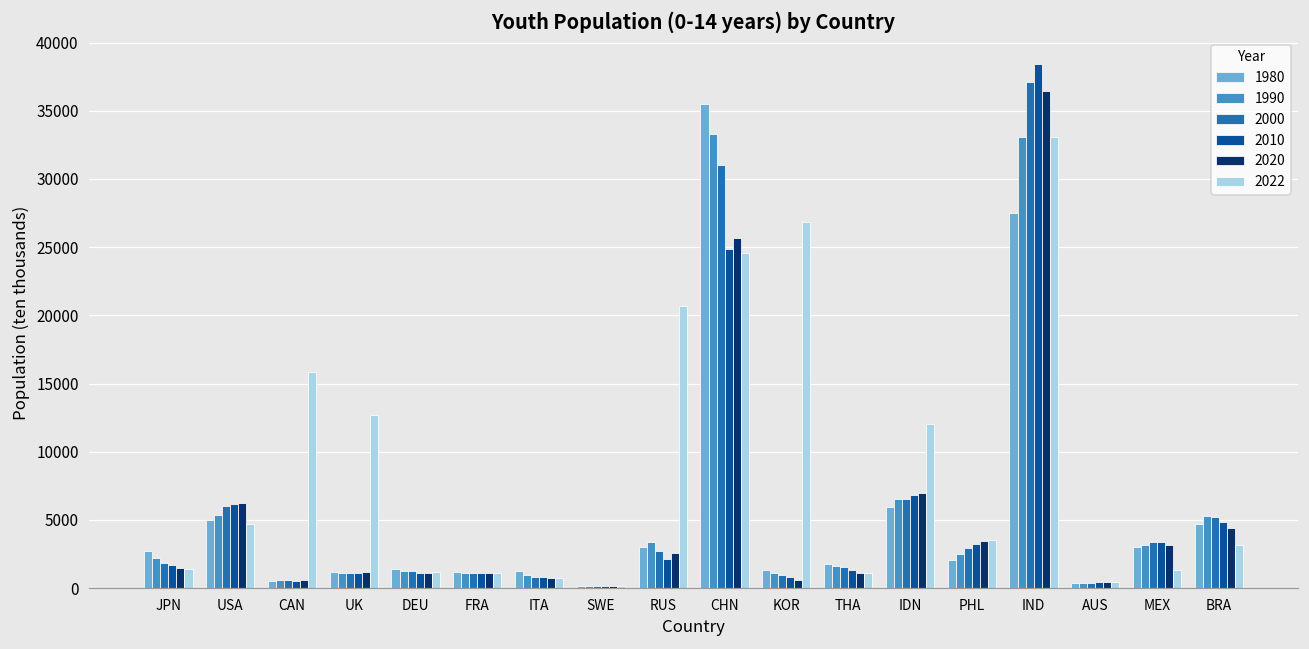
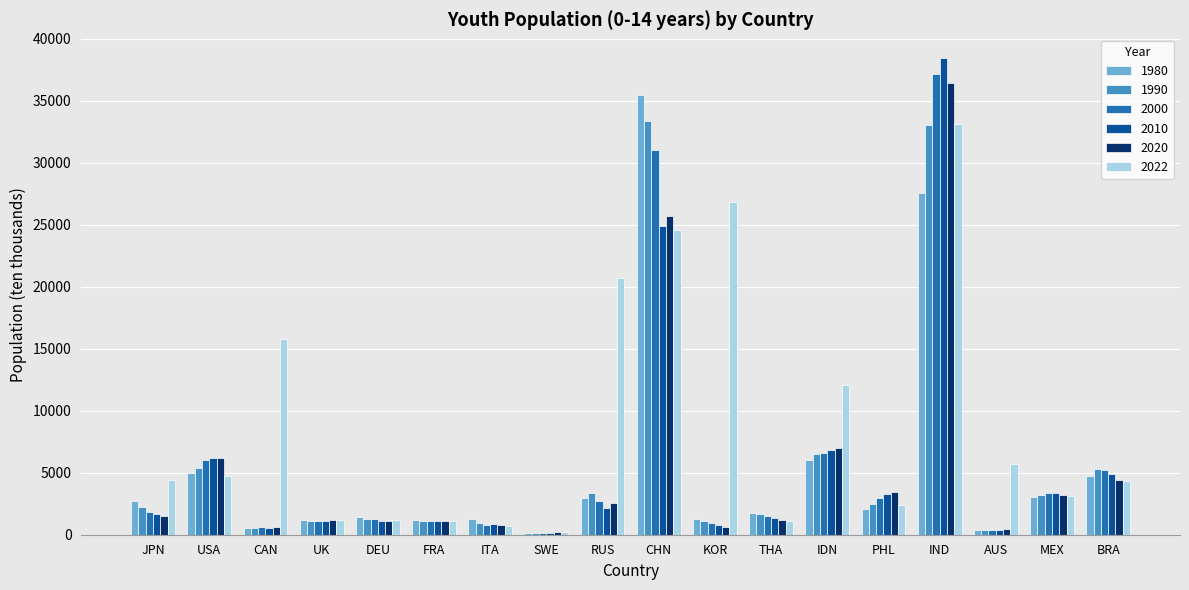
2022, JPN: 1400 -> 4400
2022, UK: 12700 -> 1200
2022, PHL: 3500 -> 2400
2022, AUS: 500 -> 5700
2022, MEX: 1300 -> 3100
2022, BRA: 3200 -> 4400
